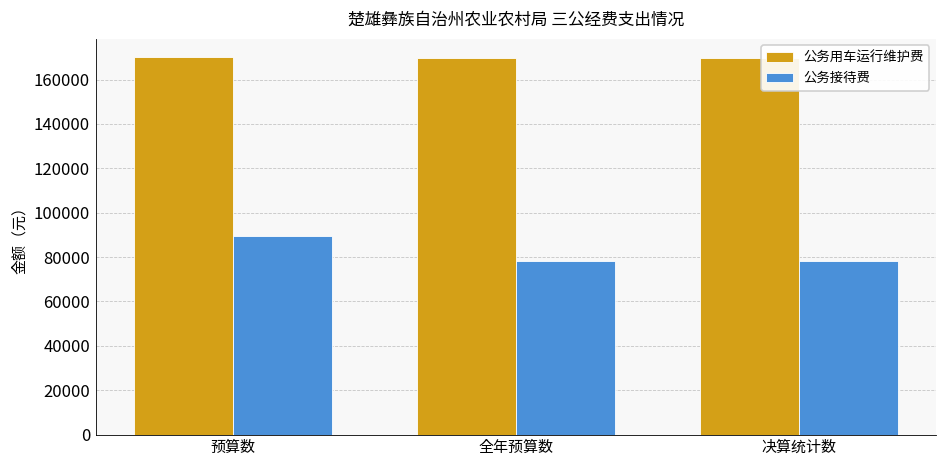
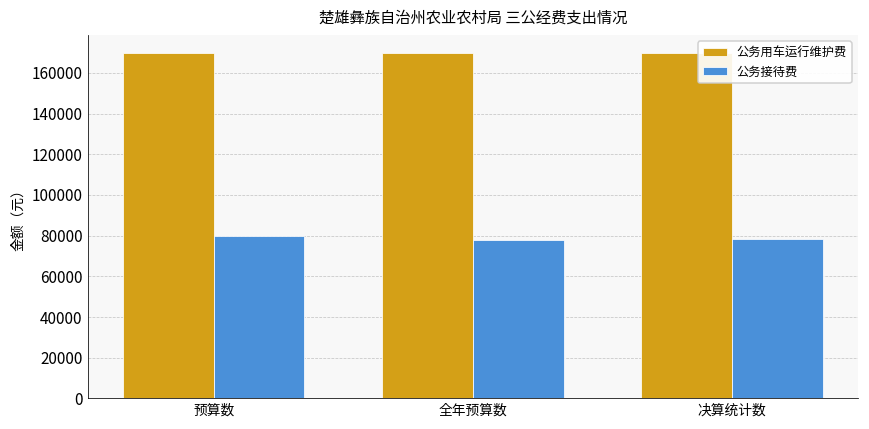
公务接待费, 预算数: 89000 -> 80000
